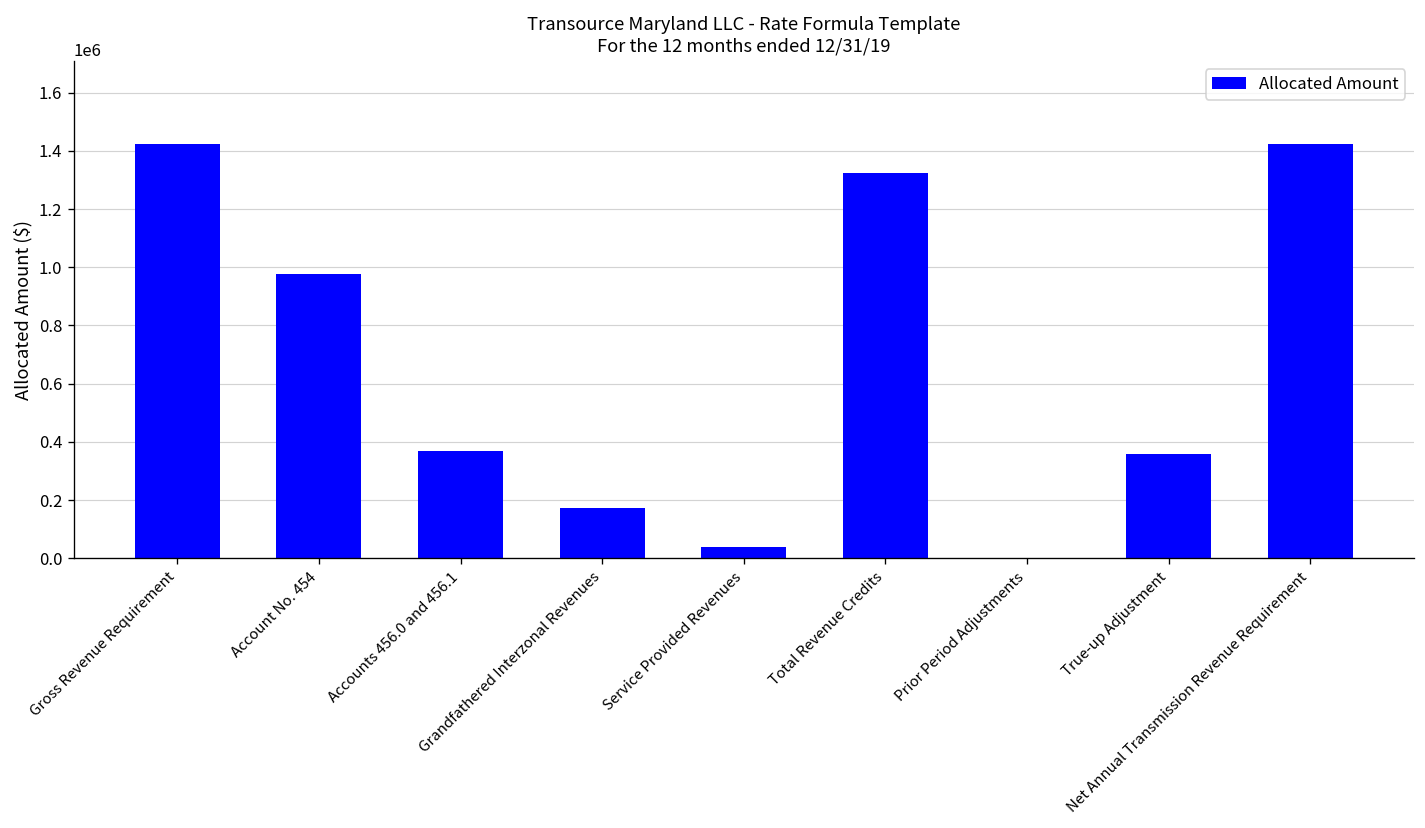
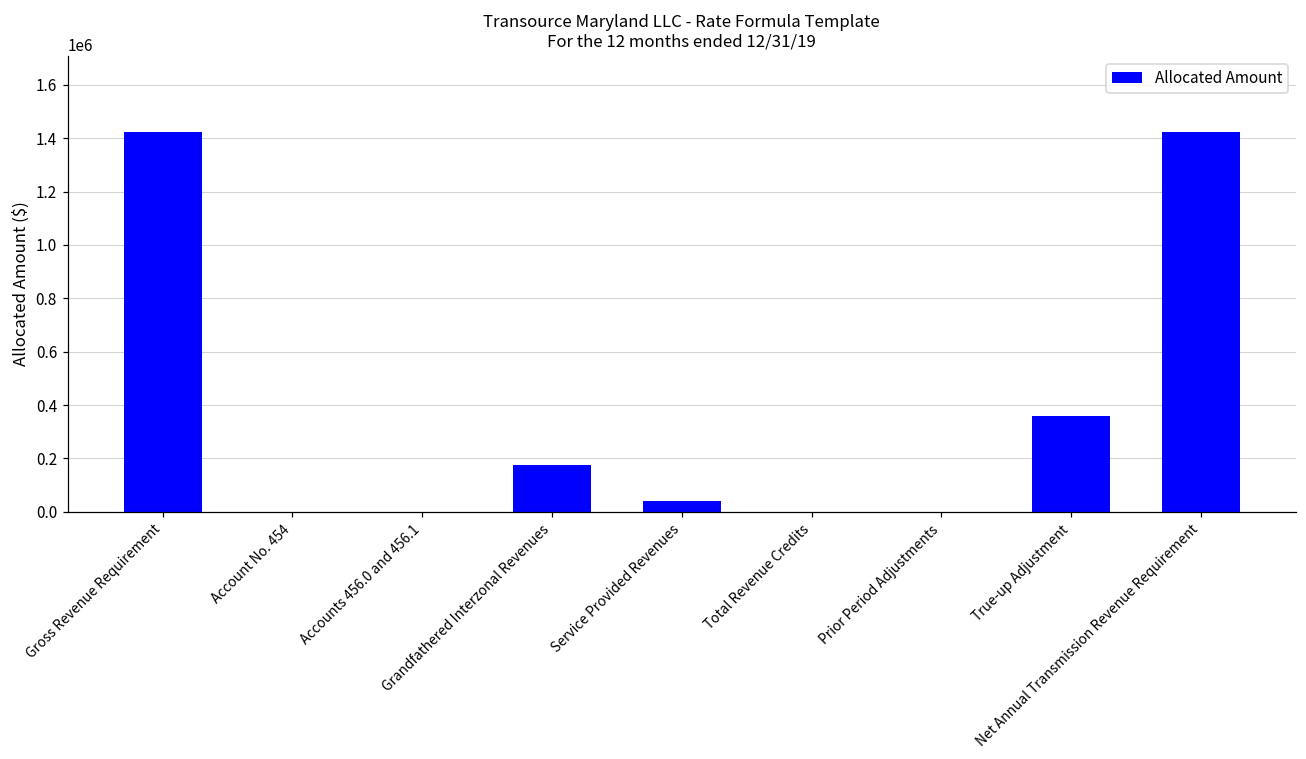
Account No. 454: 980000 -> 0
Accounts 456.0 and 456.1: 370000 -> 0
Total Revenue Credits: 1320000 -> 0
